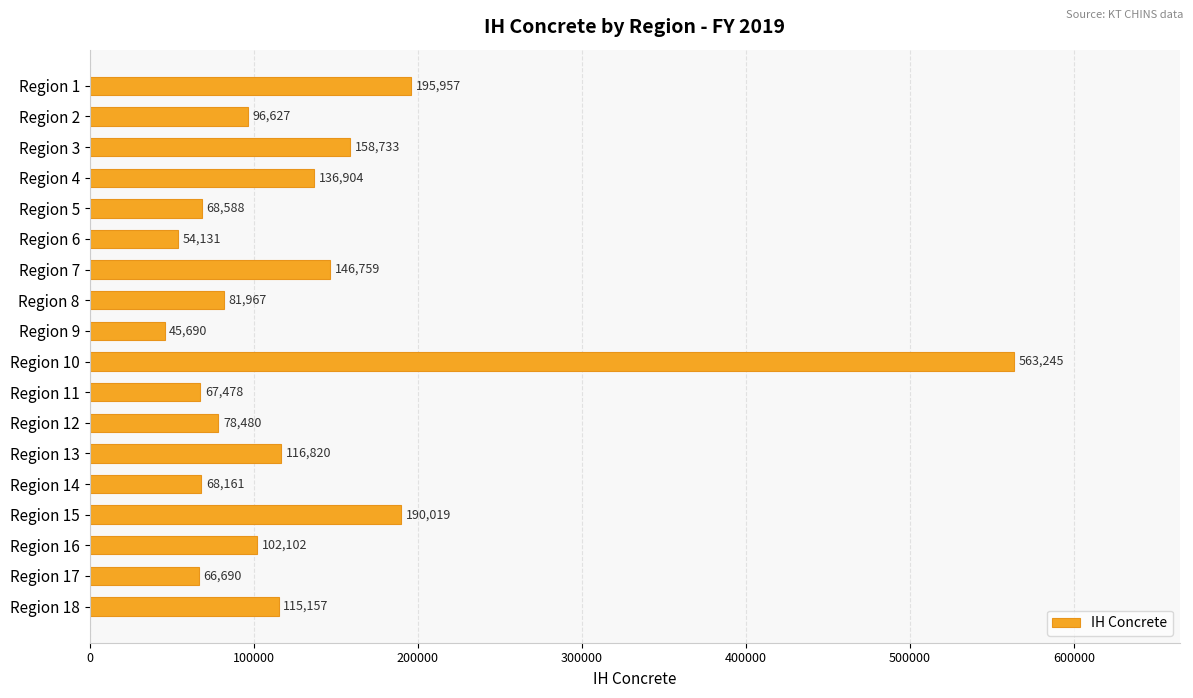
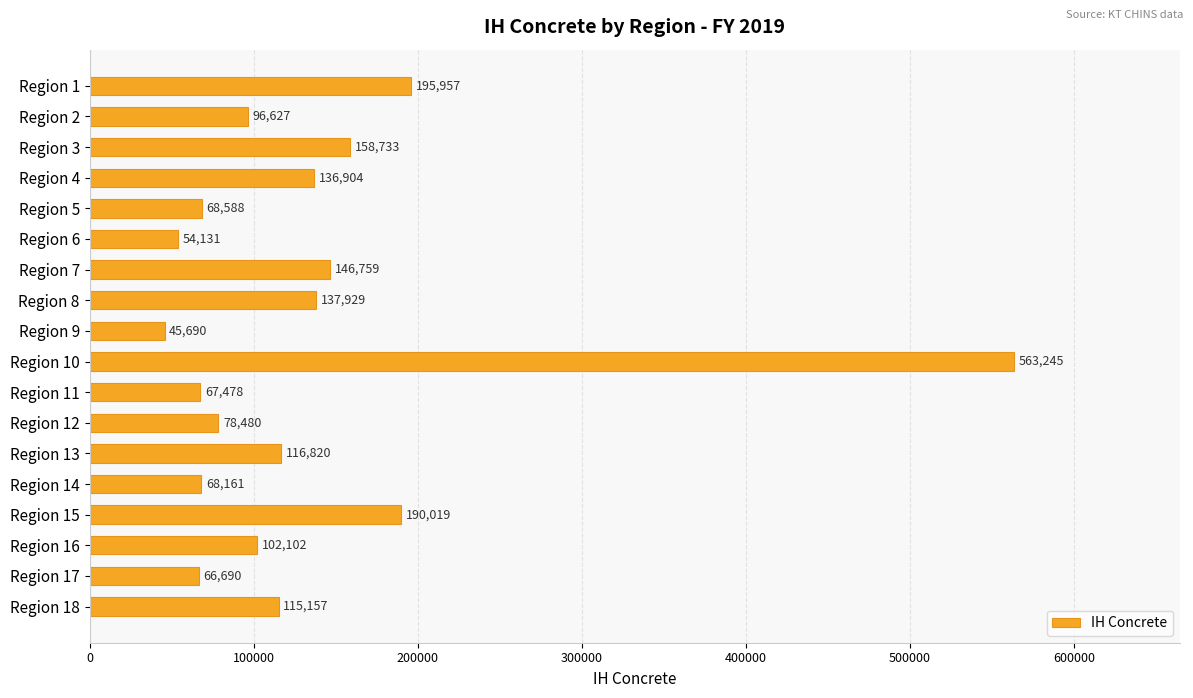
Region 8: 81,967 -> 137,929
